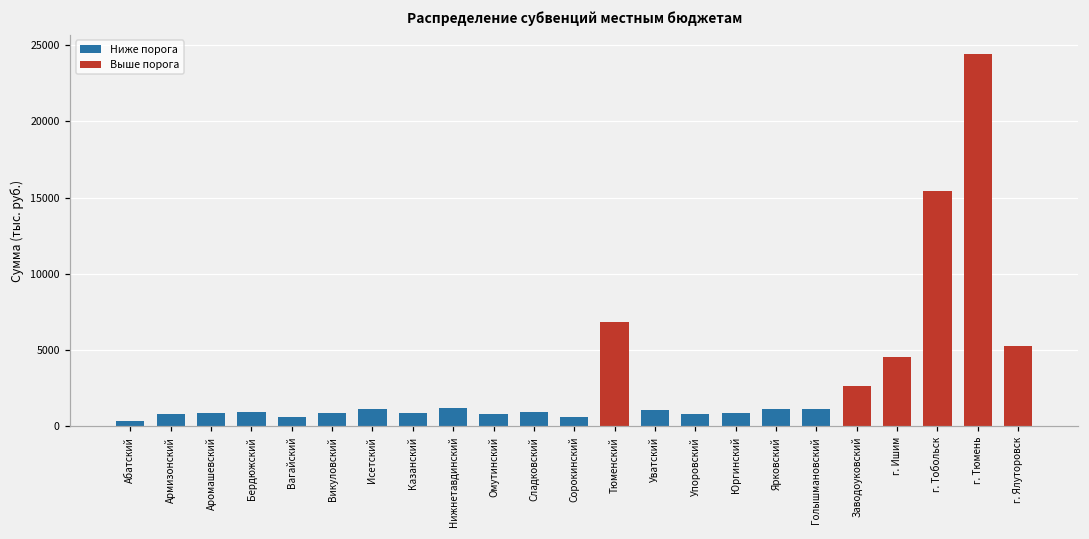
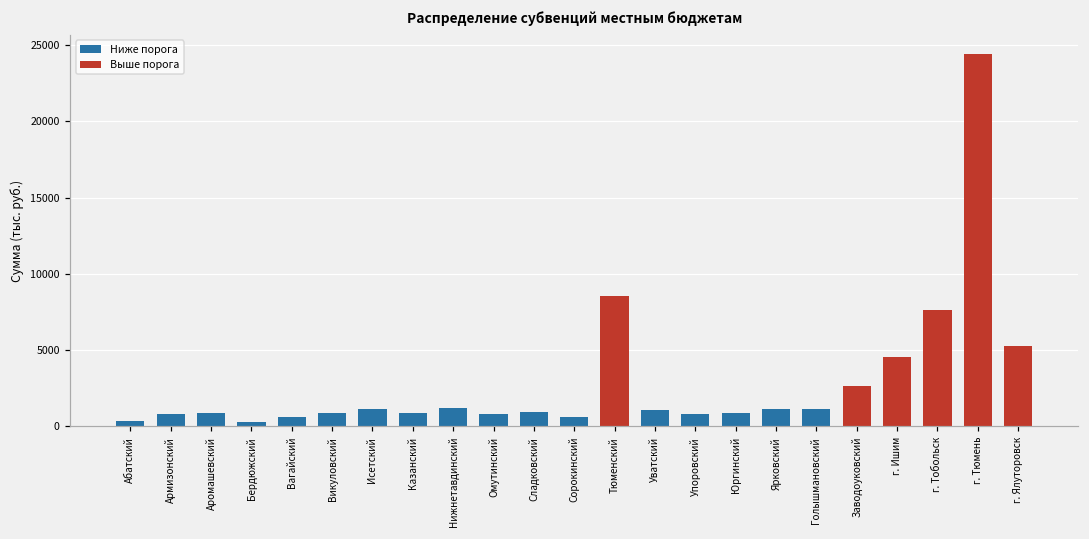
Ниже порога, Бердюжский: 900 -> 300
Выше порога, Тюменский: 6900 -> 8500
Выше порога, г. Тобольск: 15400 -> 7600
